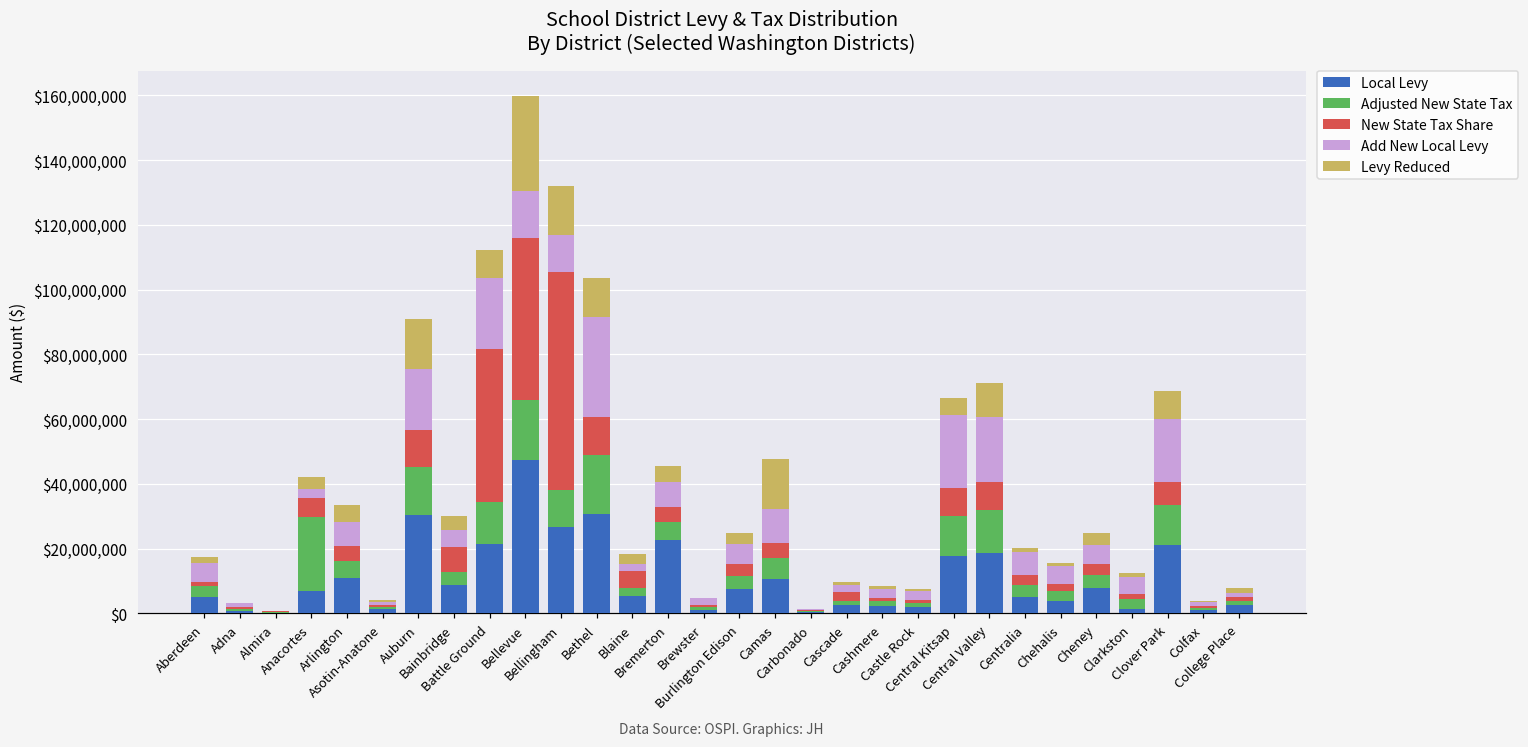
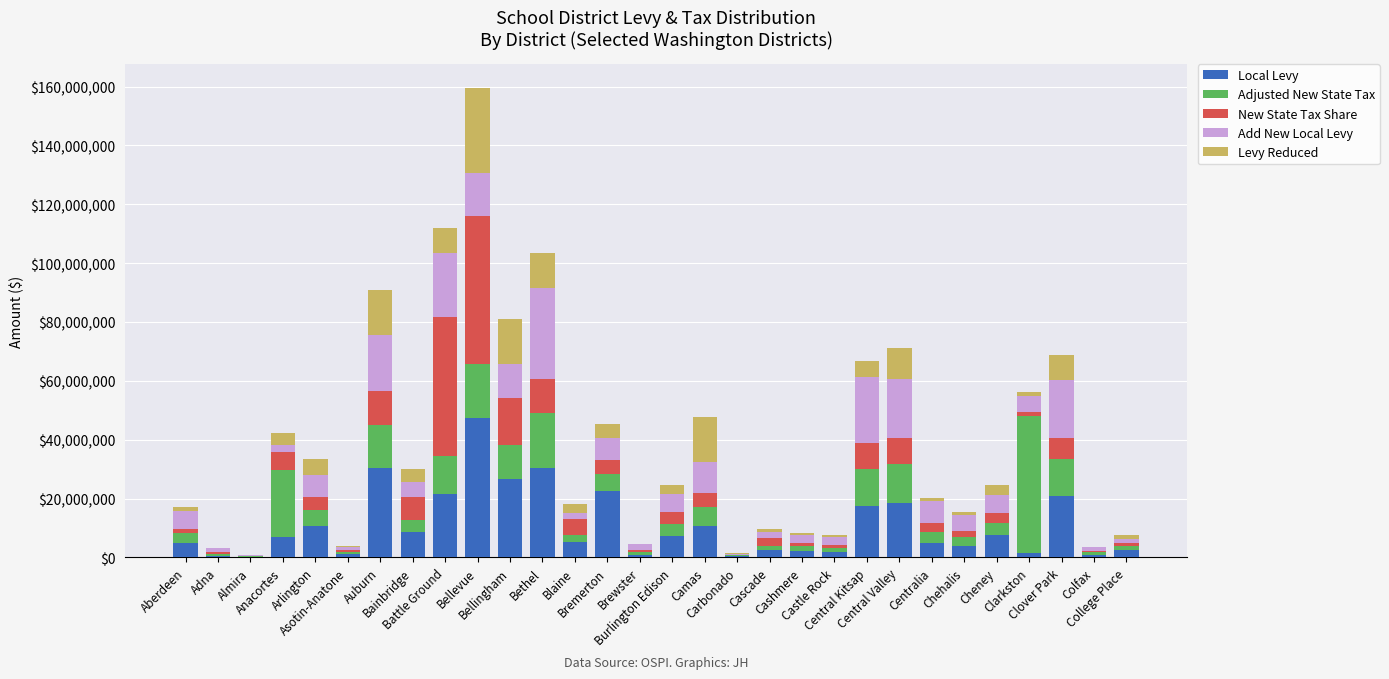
New State Tax Share, Bellingham: $67,000,000 -> $16,000,000
Adjusted New State Tax, Clarkston: $3,000,000 -> $47,000,000
